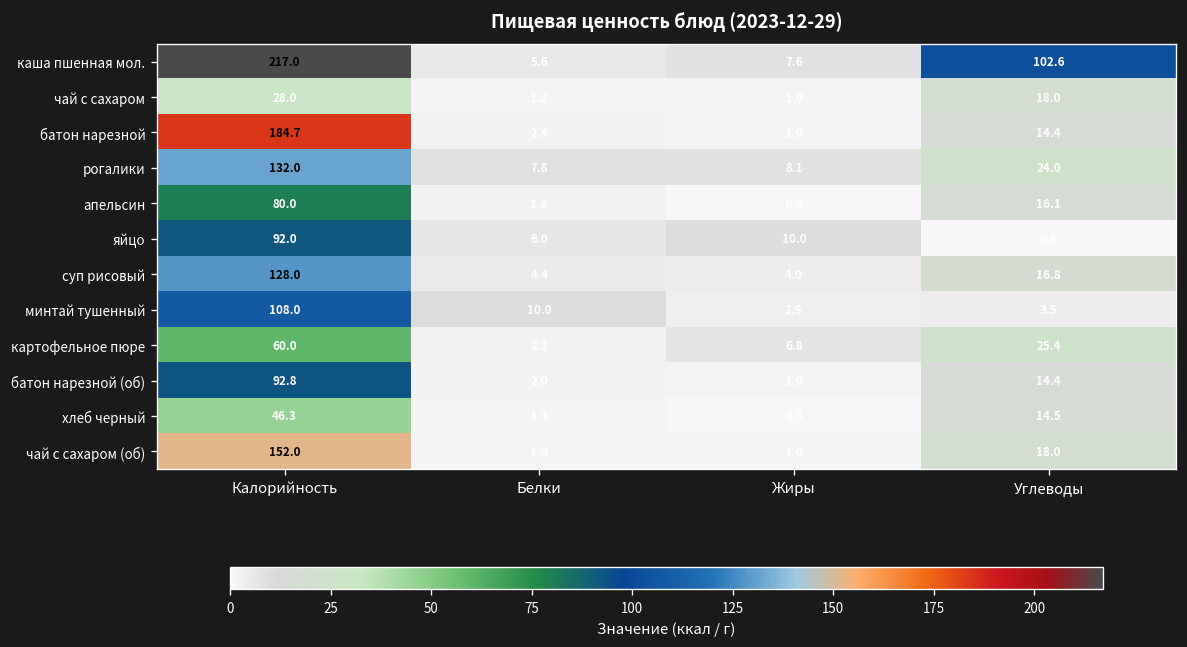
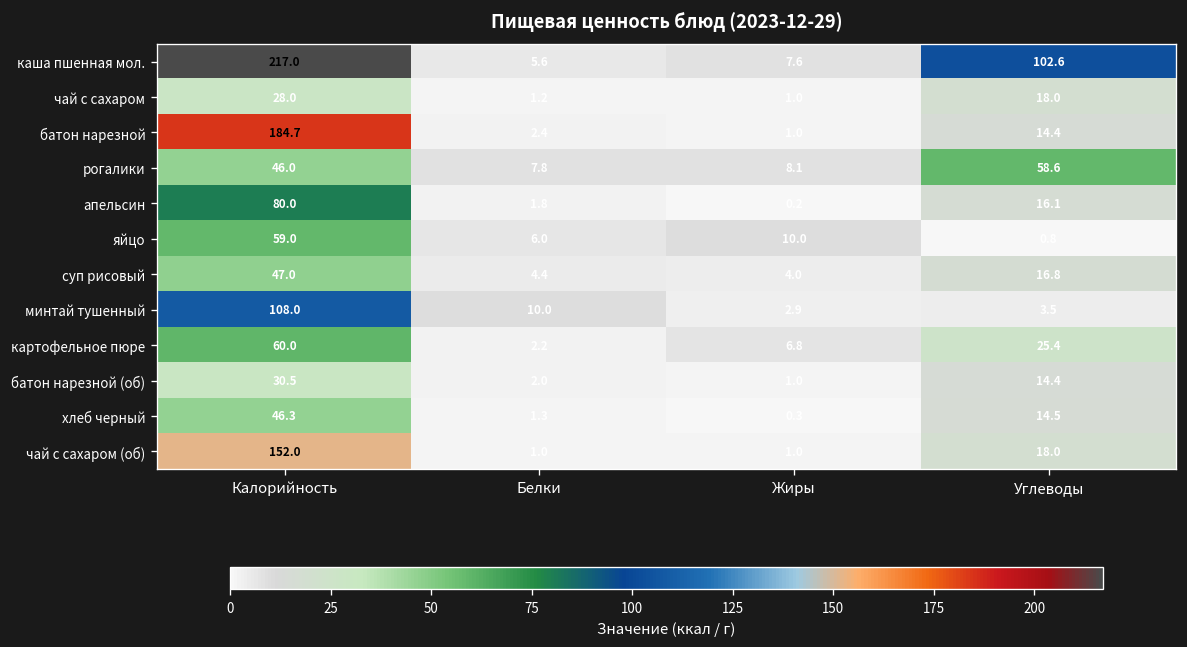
рогалики, Калорийность: 132.0 -> 46.0
рогалики, Углеводы: 24.0 -> 58.6
яйцо, Калорийность: 92.0 -> 59.0
суп рисовый, Калорийность: 128.0 -> 47.0
батон нарезной (об), Калорийность: 92.8 -> 30.5
